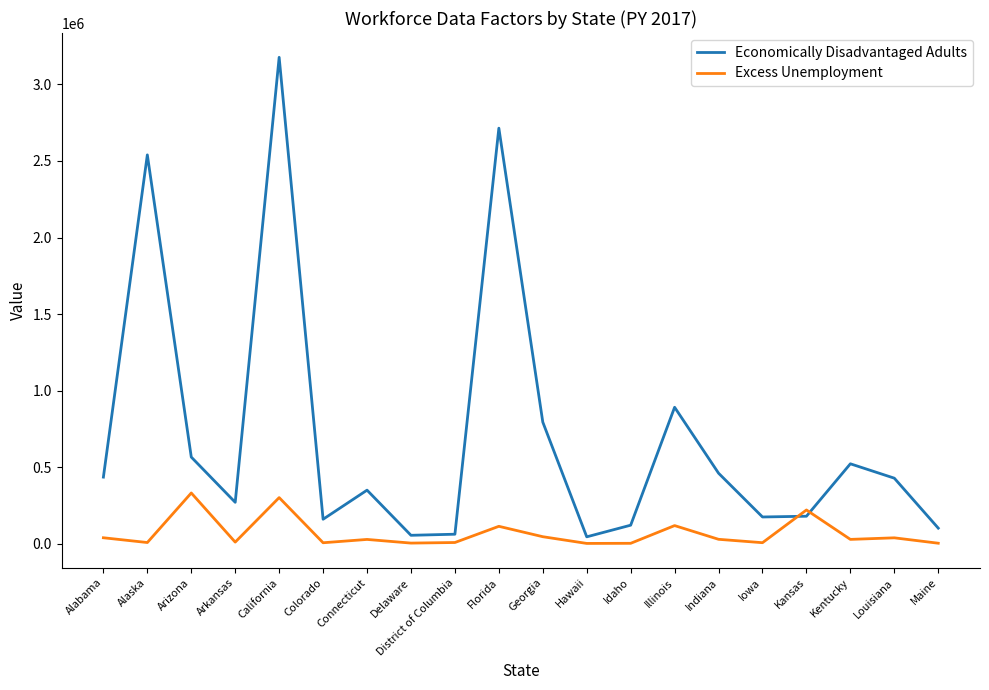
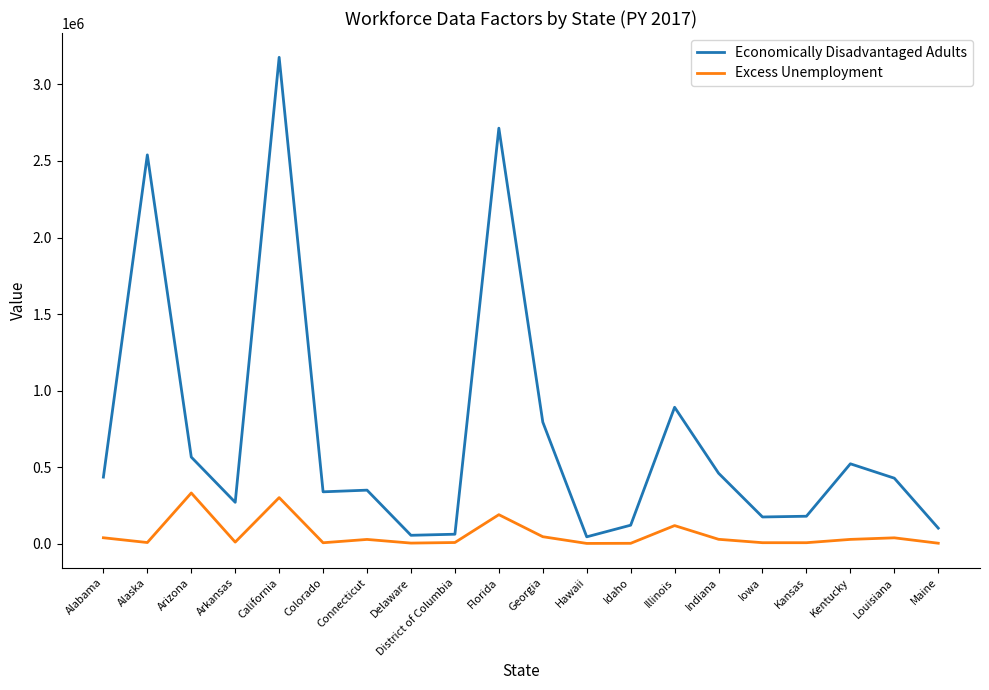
Economically Disadvantaged Adults, Colorado: 160000 -> 340000
Excess Unemployment, Florida: 110000 -> 190000
Excess Unemployment, Kansas: 220000 -> 10000
